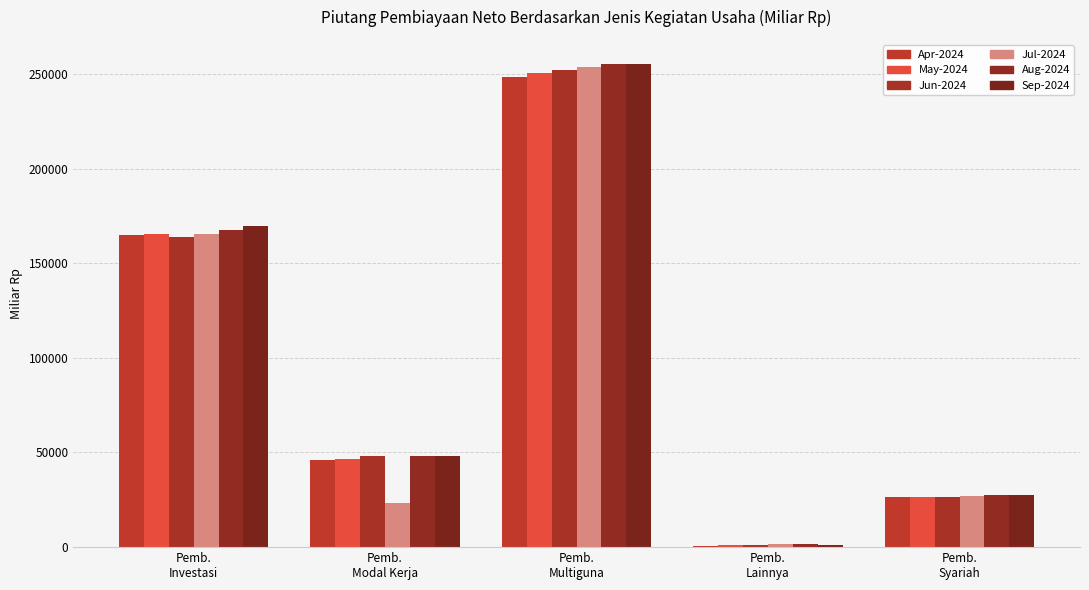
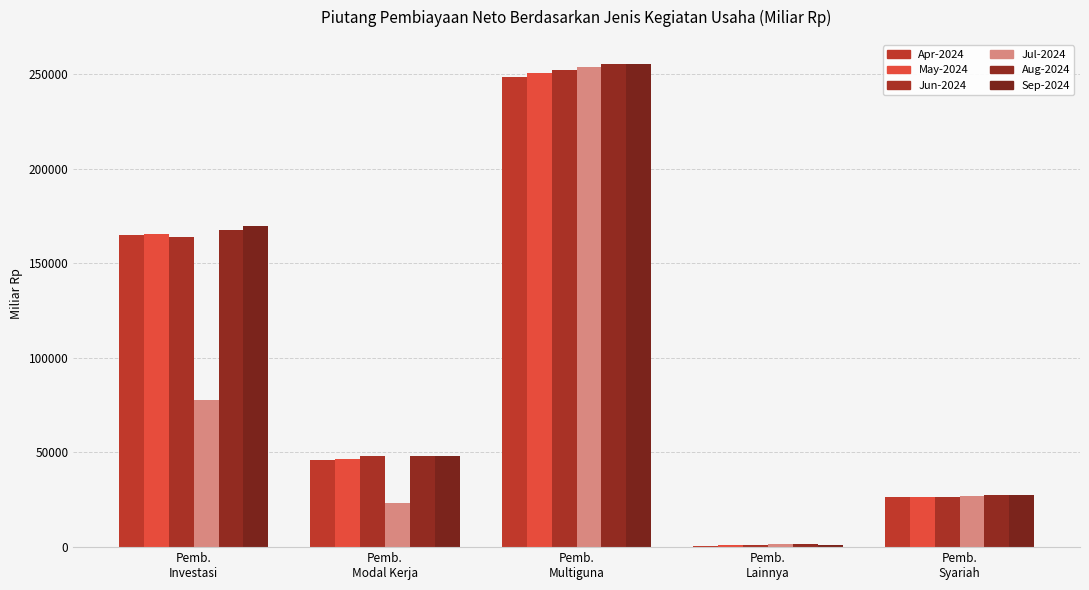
Jul-2024, Pemb. Investasi: 165000 -> 78000
